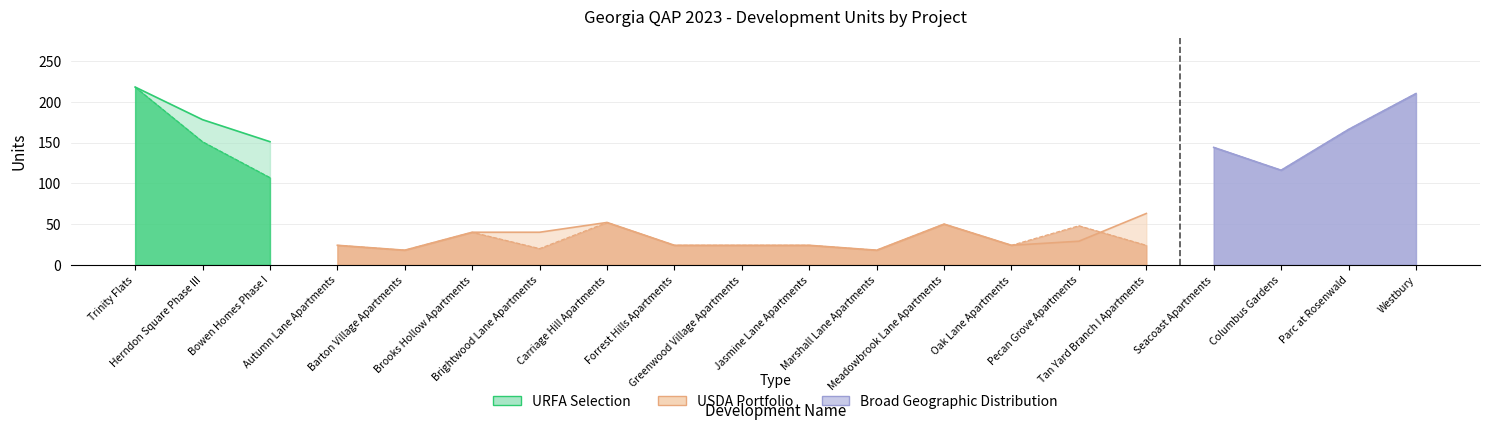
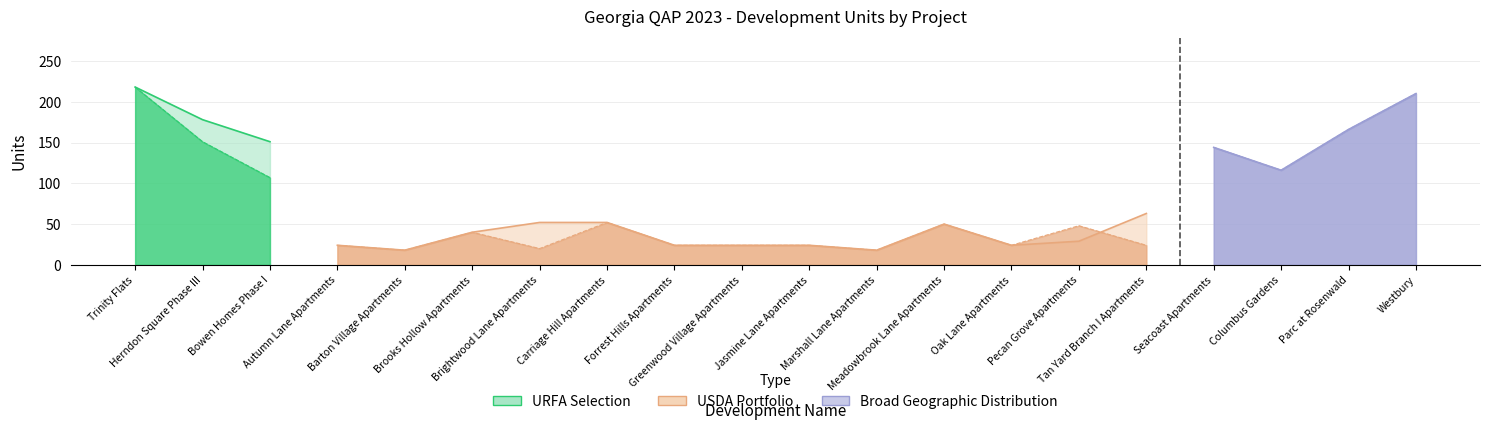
USDA Portfolio, Brightwood Lane Apartments: 40 -> 50
